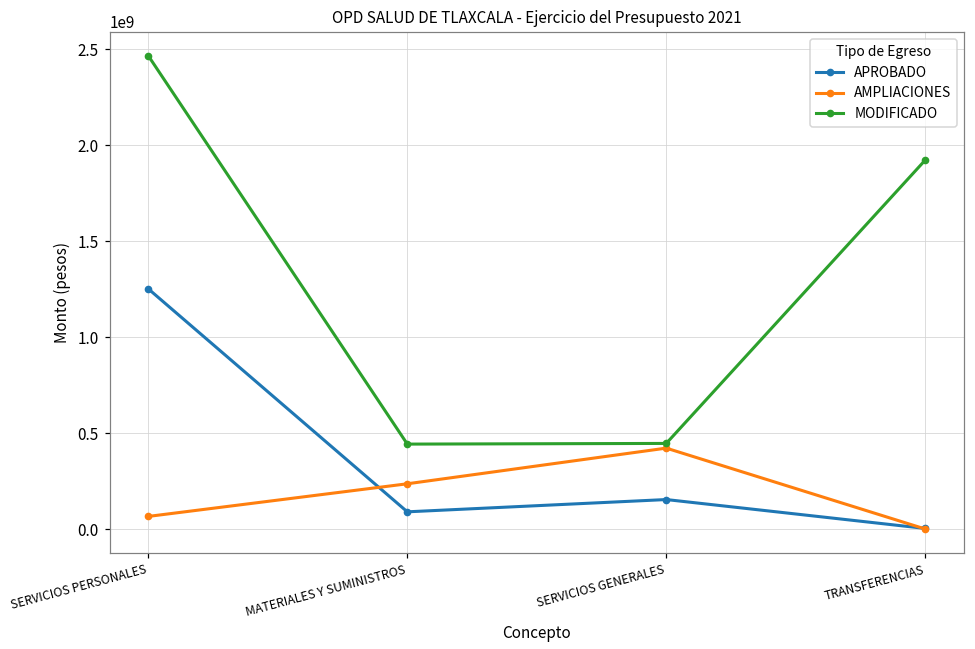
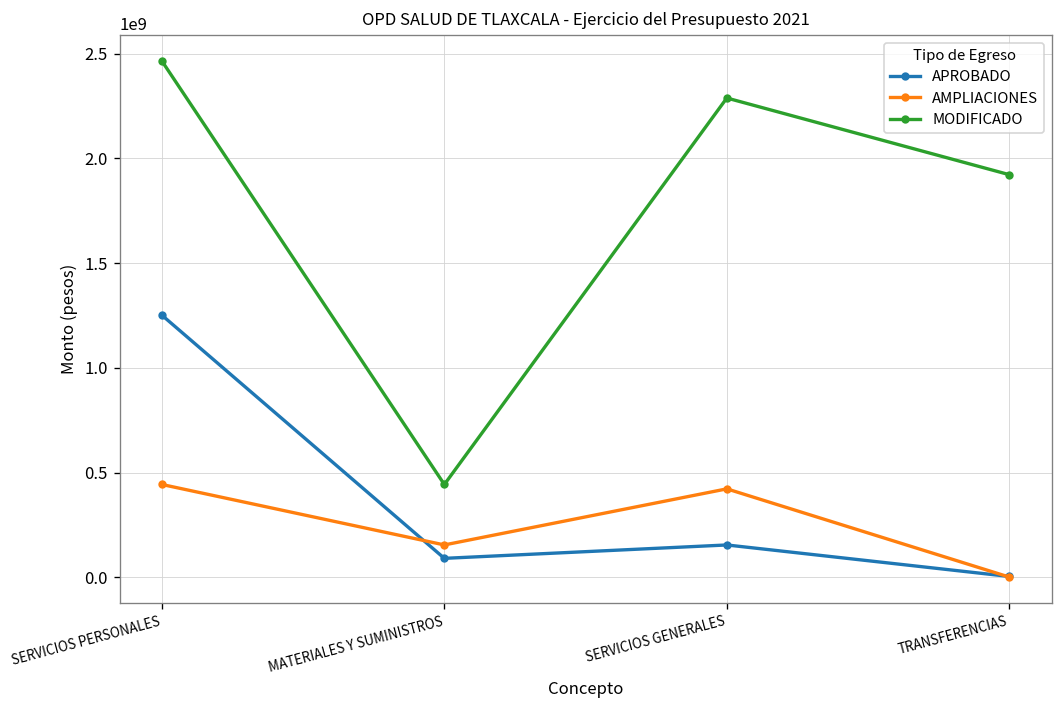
AMPLIACIONES, SERVICIOS PERSONALES: 70000000 -> 440000000
AMPLIACIONES, MATERIALES Y SUMINISTROS: 240000000 -> 160000000
MODIFICADO, SERVICIOS GENERALES: 450000000 -> 2290000000
